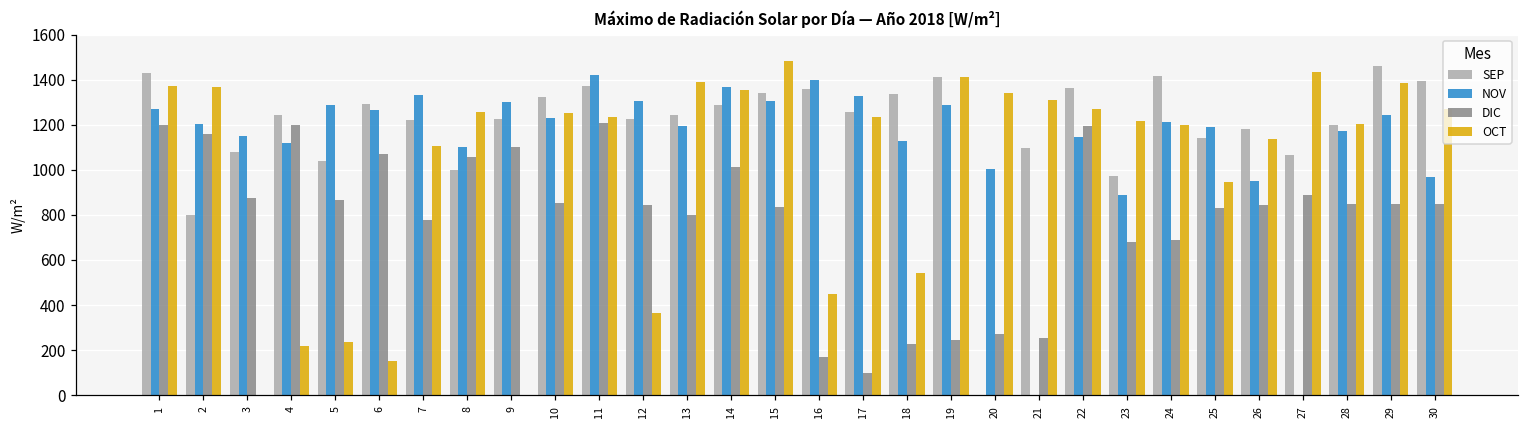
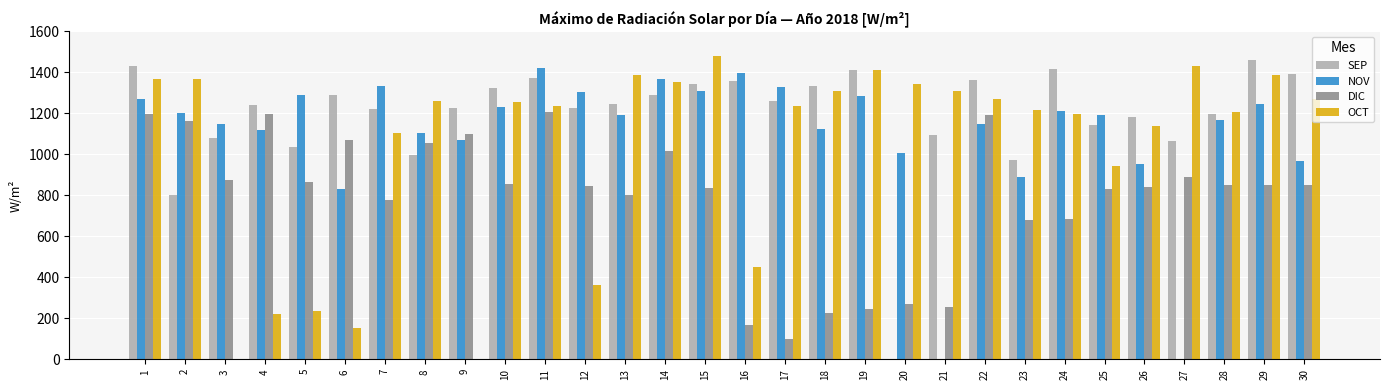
NOV, 6: 1270 -> 830
NOV, 9: 1300 -> 1070
OCT, 18: 540 -> 1310
